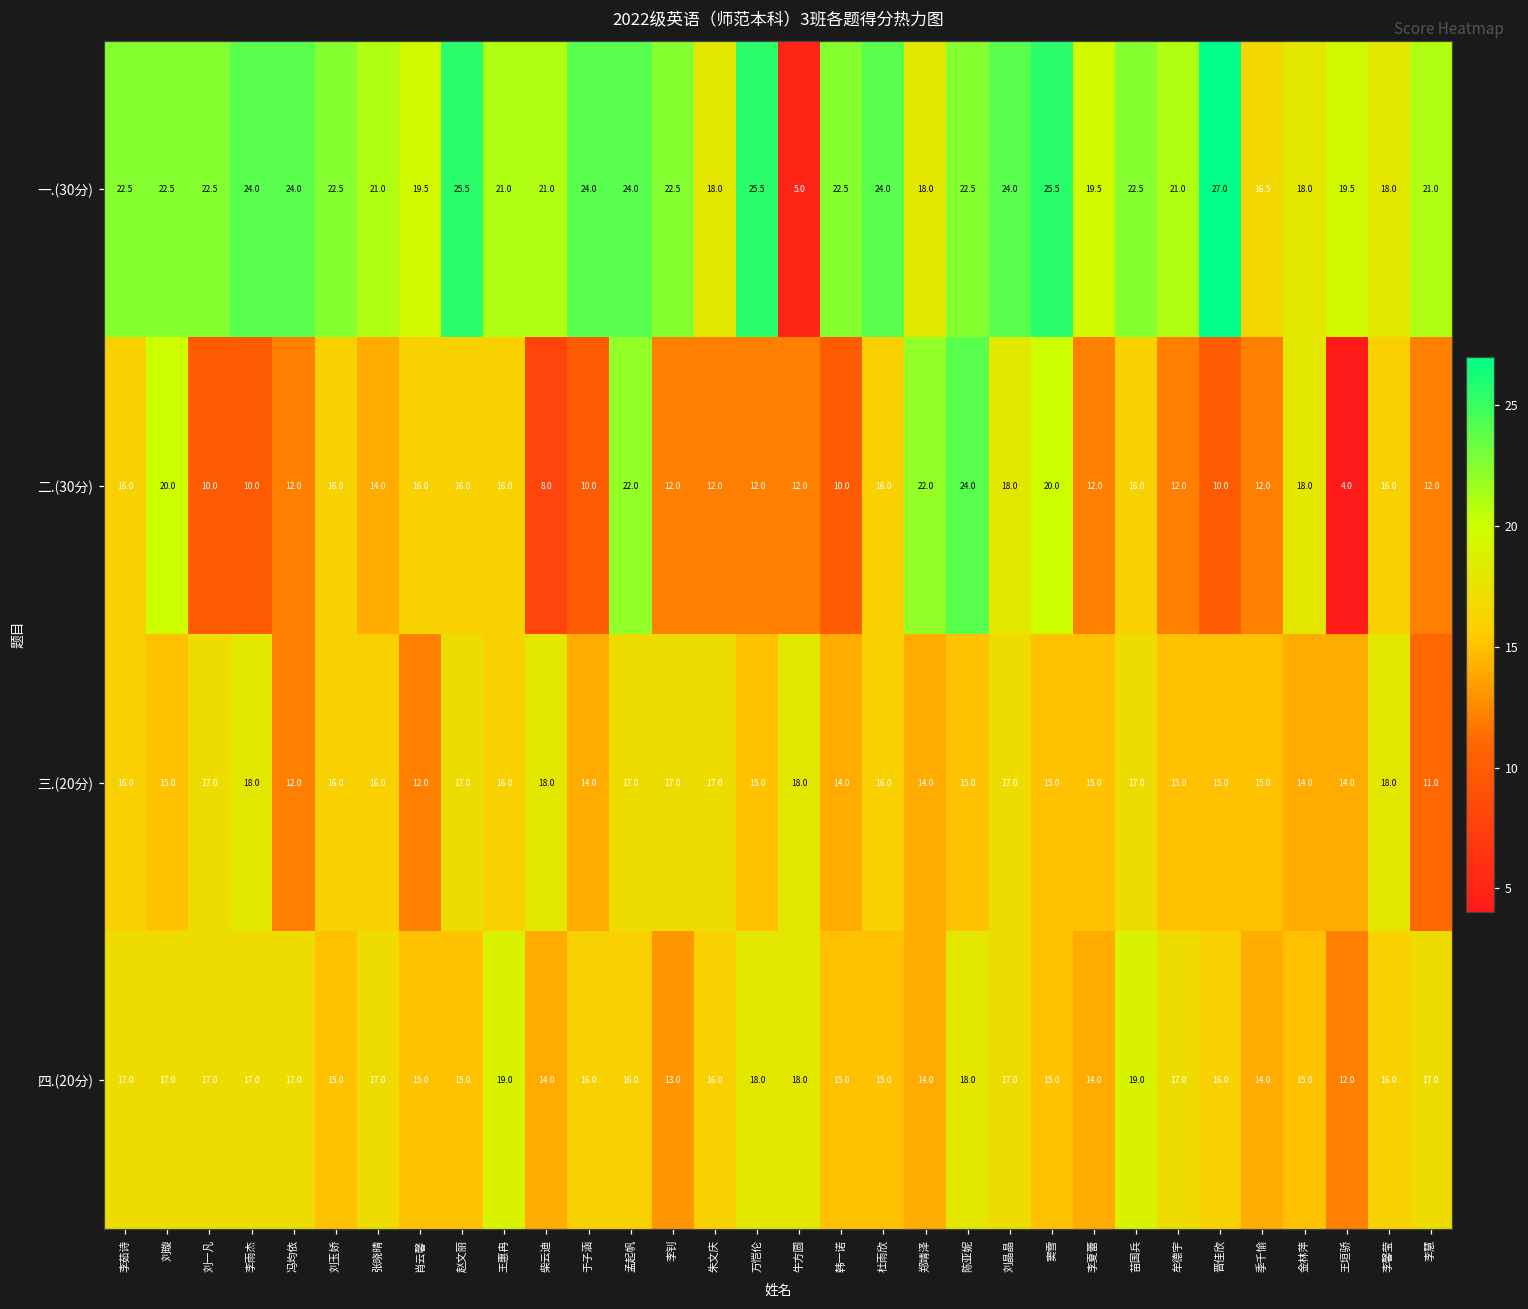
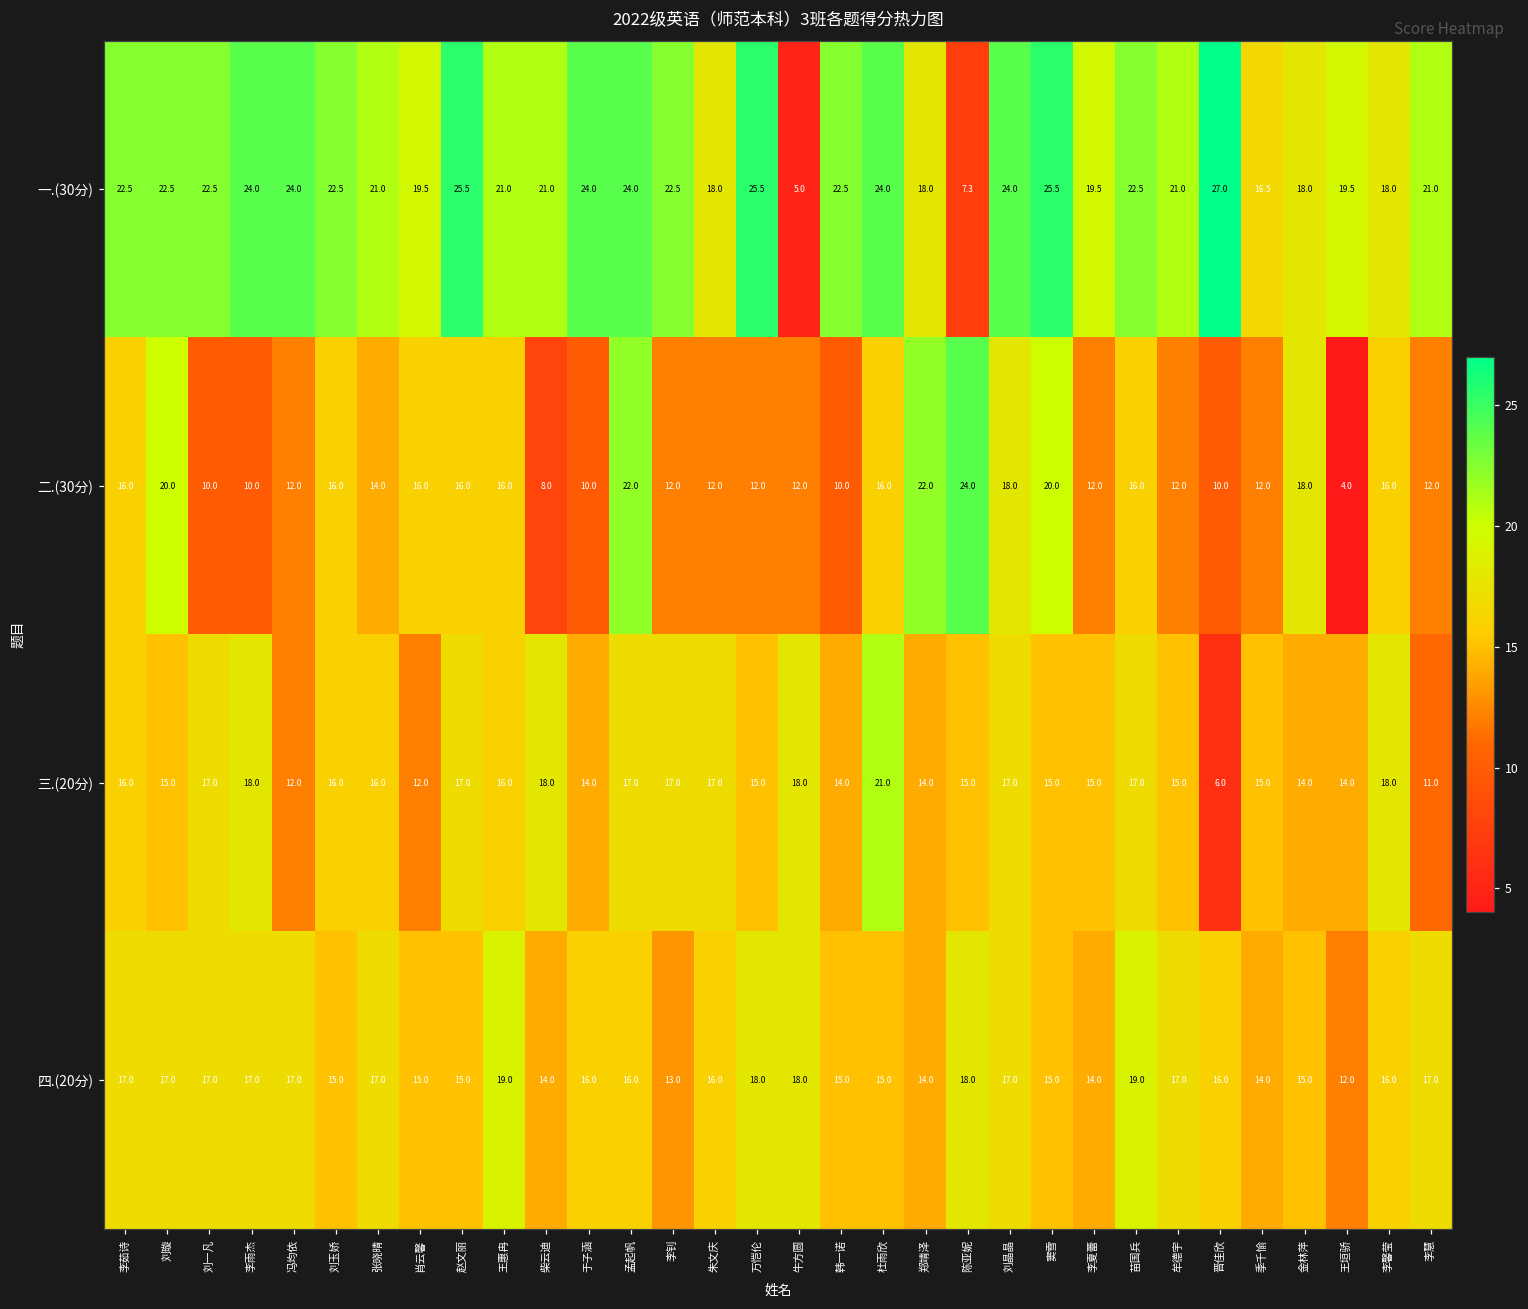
一.(30分), 陈亚妮: 22.5 -> 7.3
三.(20分), 杜雨欣: 16.0 -> 21.0
三.(20分), 晋佳欣: 15.0 -> 6.0
